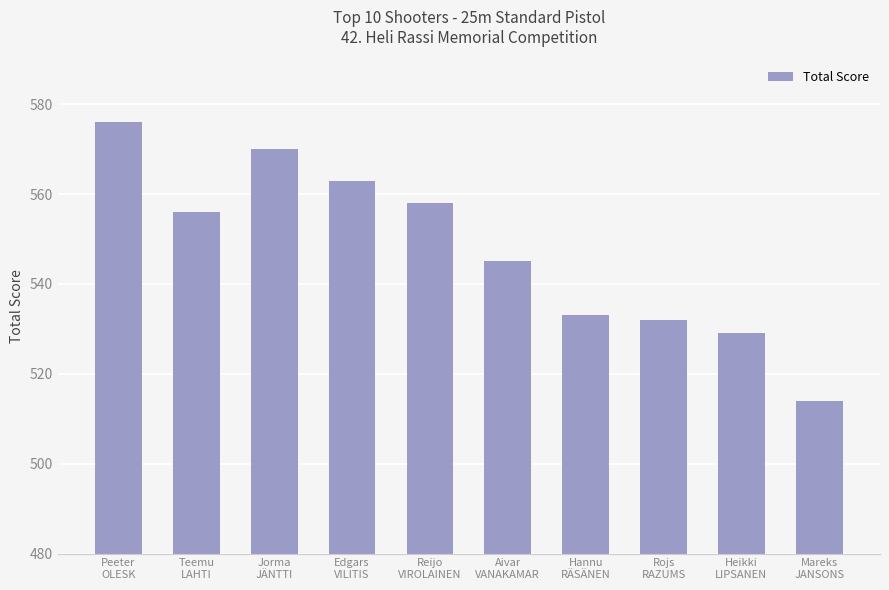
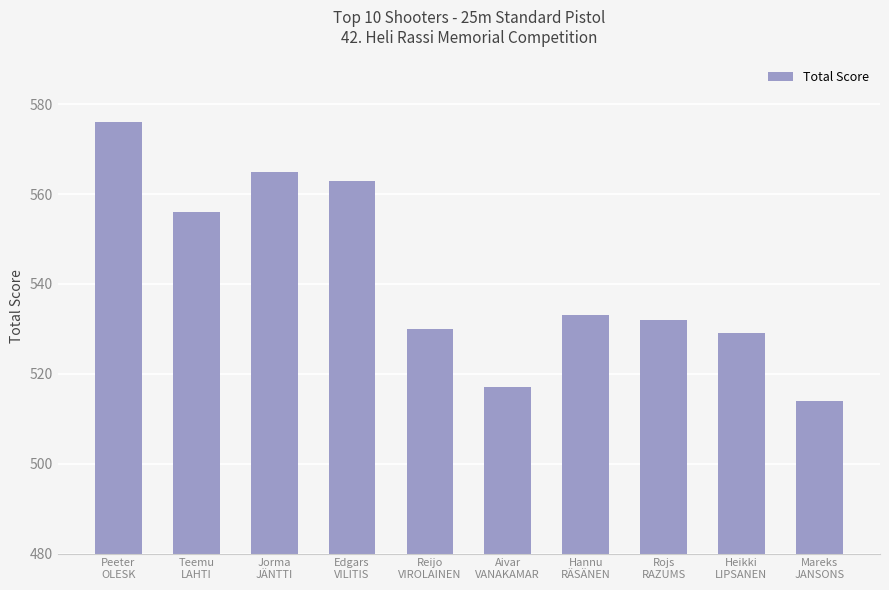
Jorma JÄNTTI: 570 -> 565
Reijo VIROLAINEN: 558 -> 530
Aivar VANAKAMAR: 545 -> 517
